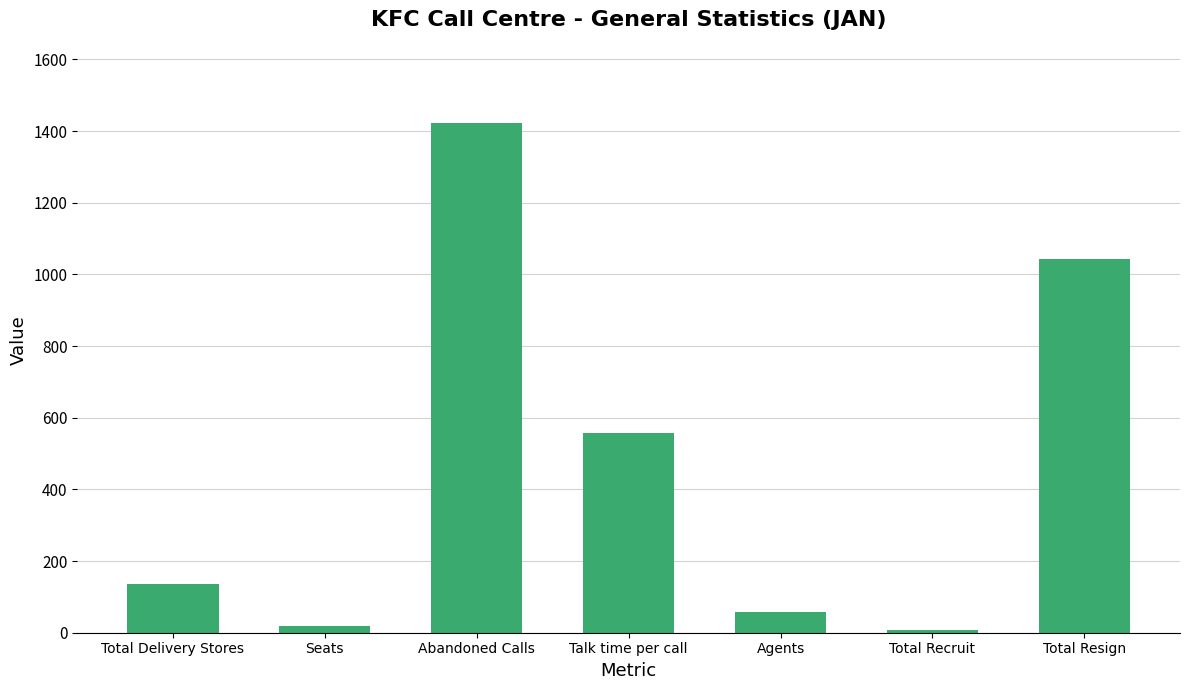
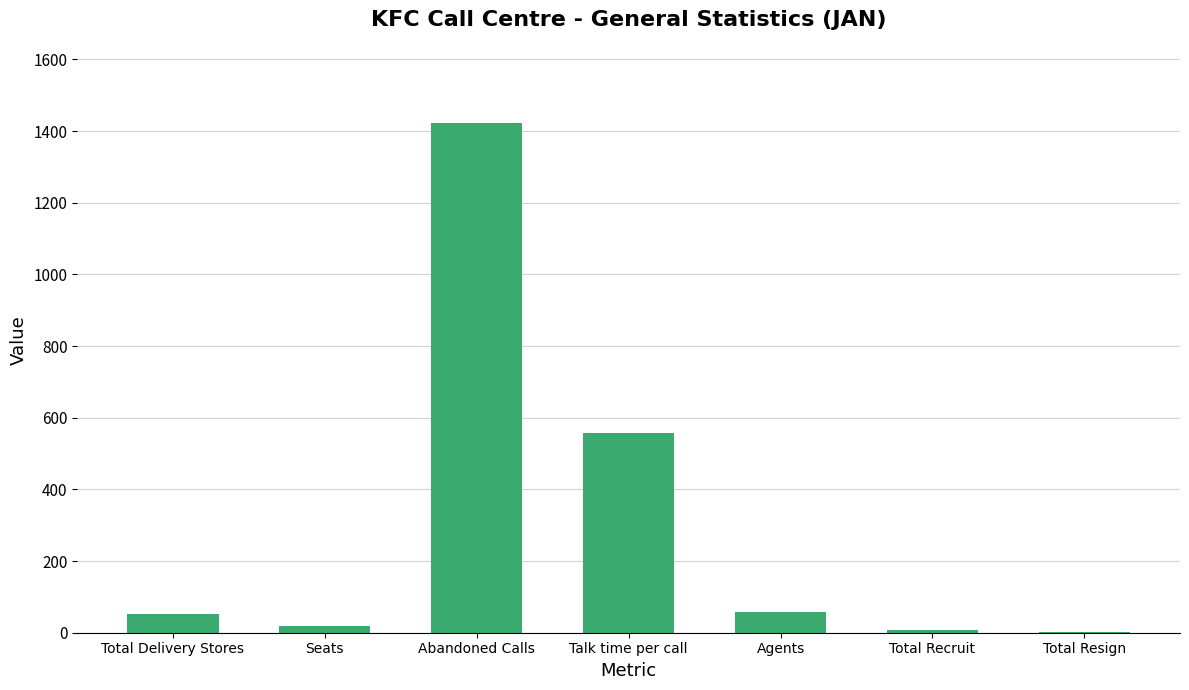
Total Delivery Stores: 140 -> 50
Total Resign: 1040 -> 0
